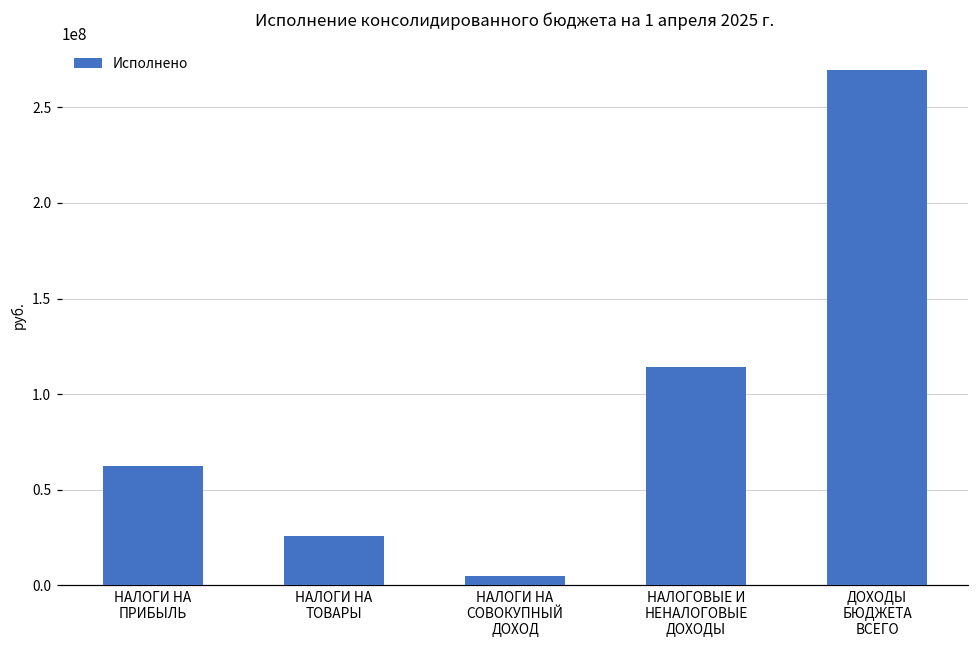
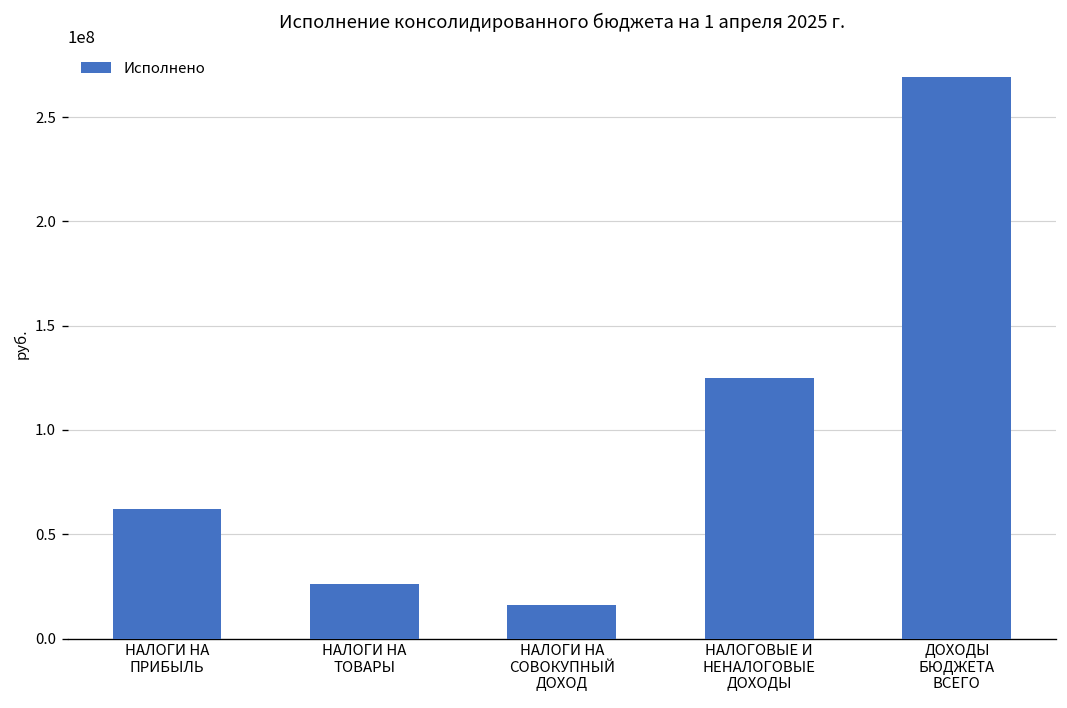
НАЛОГИ НА СОВОКУПНЫЙ ДОХОД: 5000000 -> 16000000
НАЛОГОВЫЕ И НЕНАЛОГОВЫЕ ДОХОДЫ: 114000000 -> 125000000
